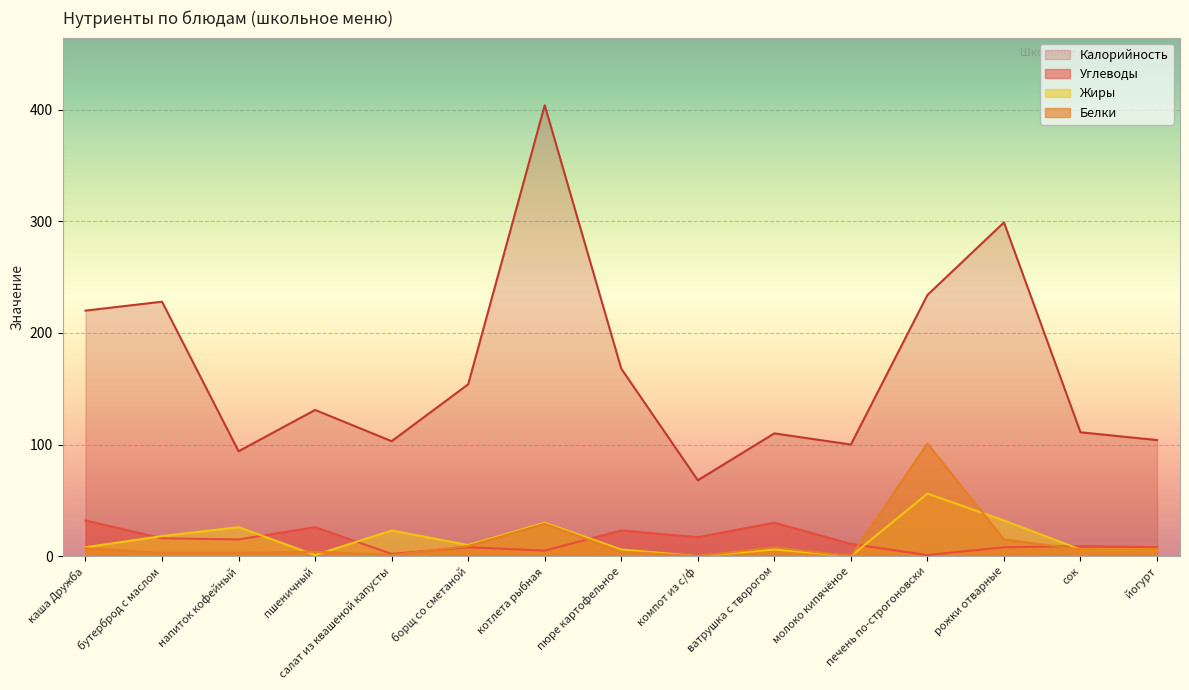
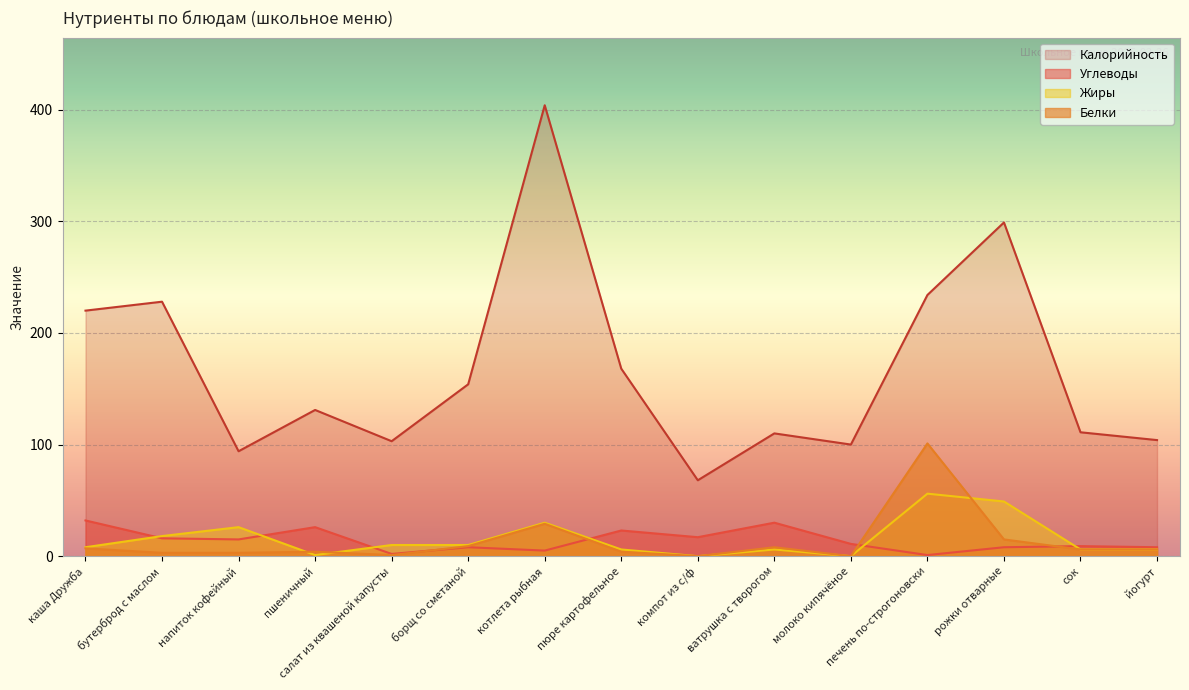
Жиры, салат из квашеной капусты: 23 -> 10
Жиры, рожки отварные: 32 -> 49
